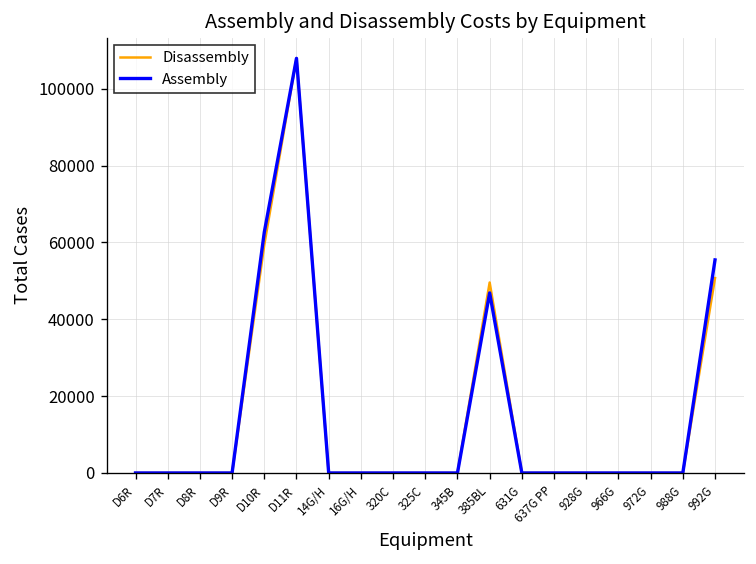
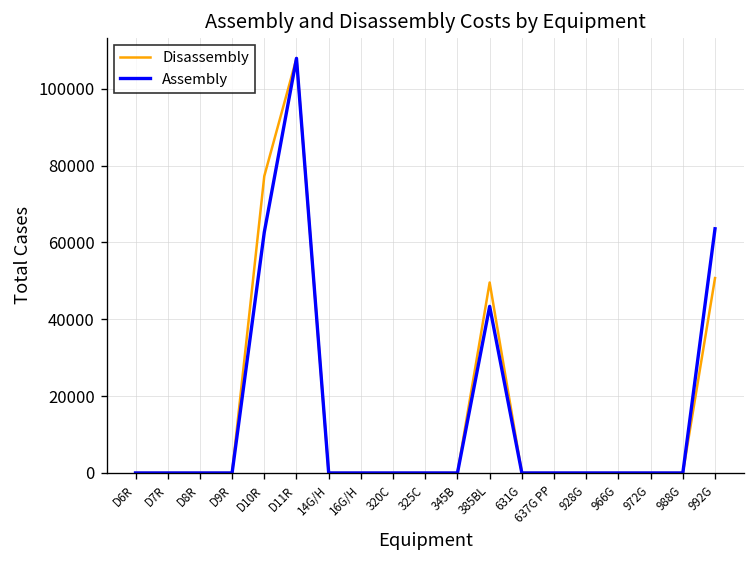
Disassembly, D10R: 59000 -> 77000
Assembly, 385BL: 47000 -> 43000
Assembly, 992G: 55000 -> 64000
